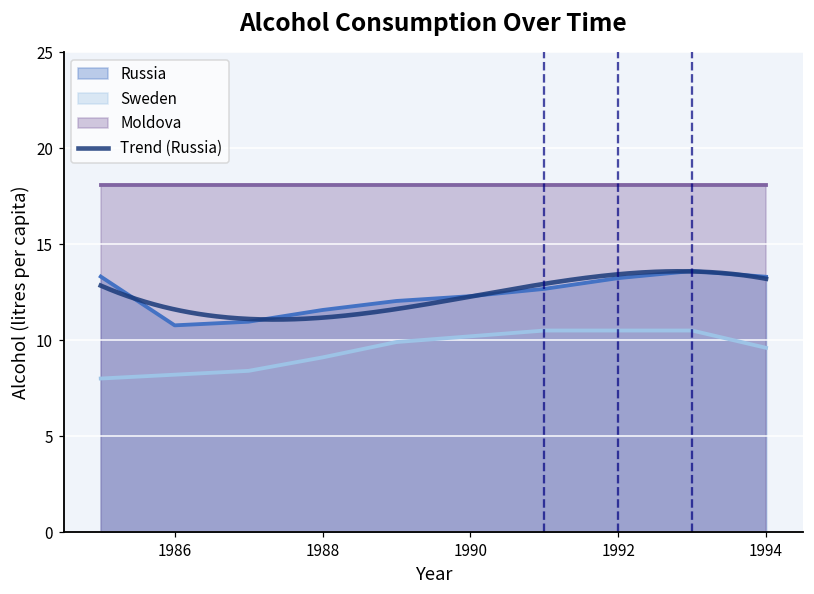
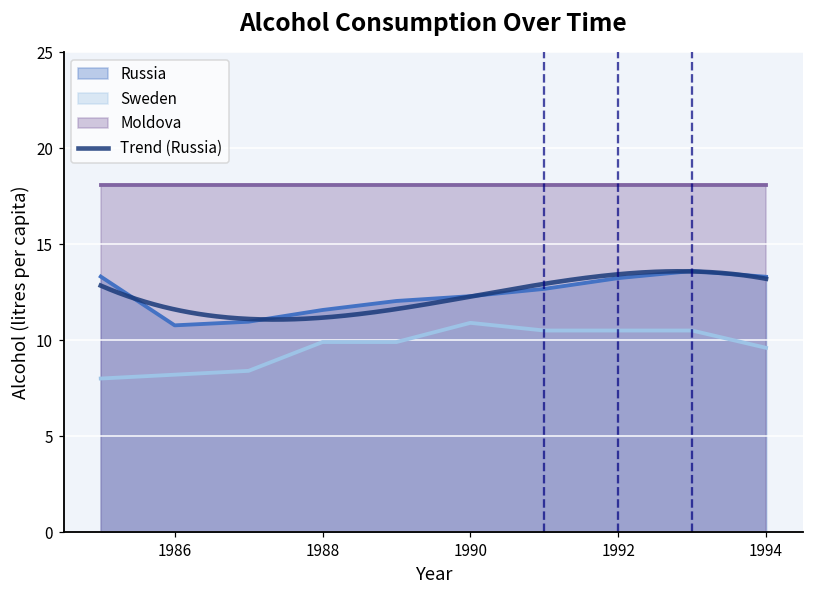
Sweden, 1988: 9.1 -> 9.9
Sweden, 1990: 10.2 -> 10.9
